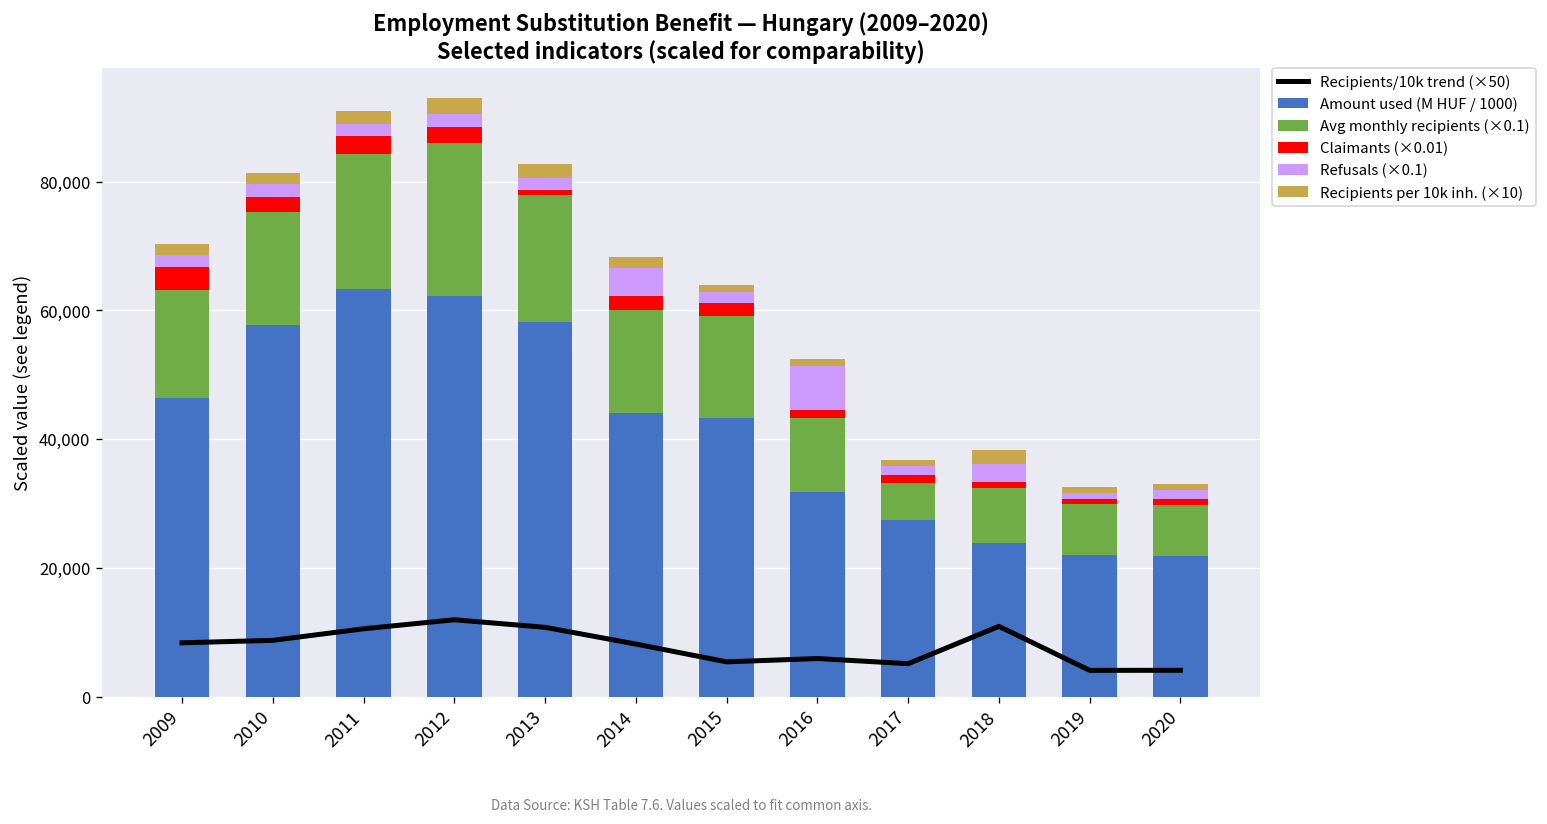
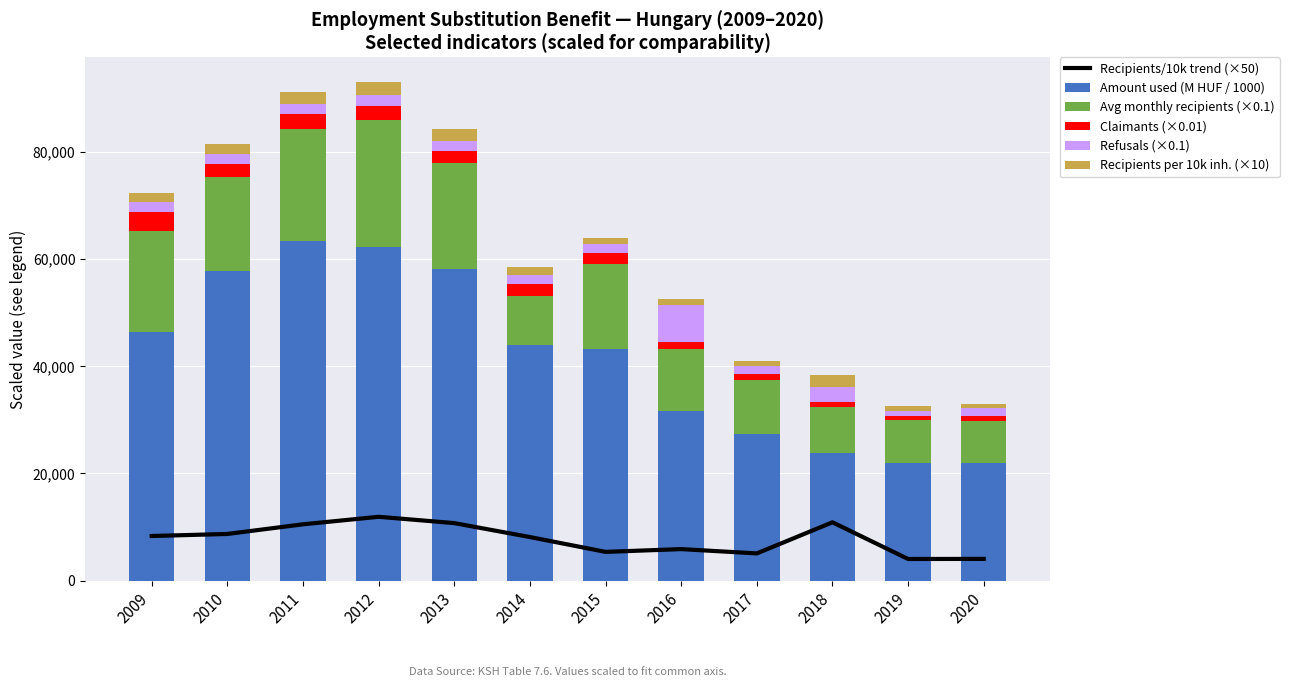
Avg monthly recipients (×0.1), 2009: 17,000 -> 19,000
Claimants (×0.01), 2013: 1,000 -> 2,000
Avg monthly recipients (×0.1), 2014: 16,000 -> 9,000
Refusals (×0.1), 2014: 4,000 -> 2,000
Avg monthly recipients (×0.1), 2017: 6,000 -> 10,000
